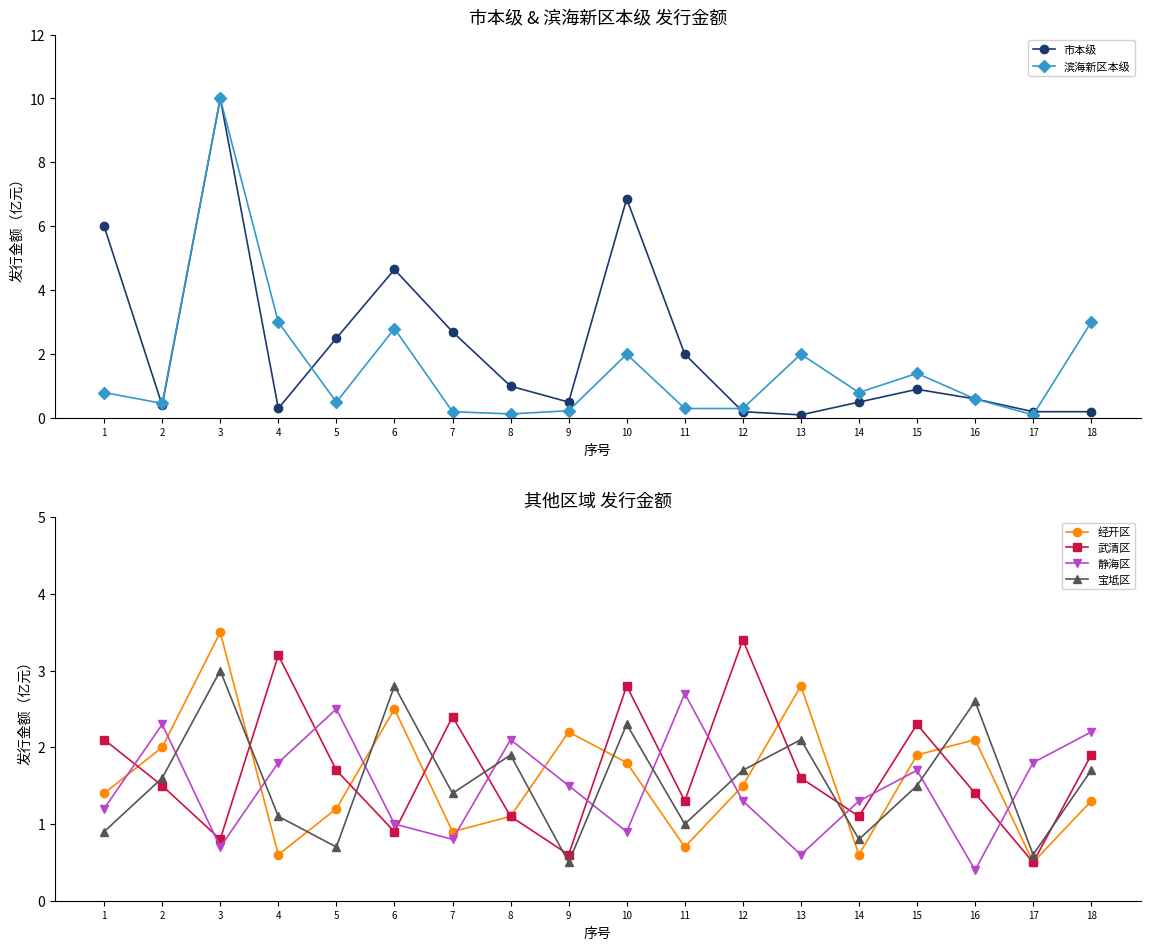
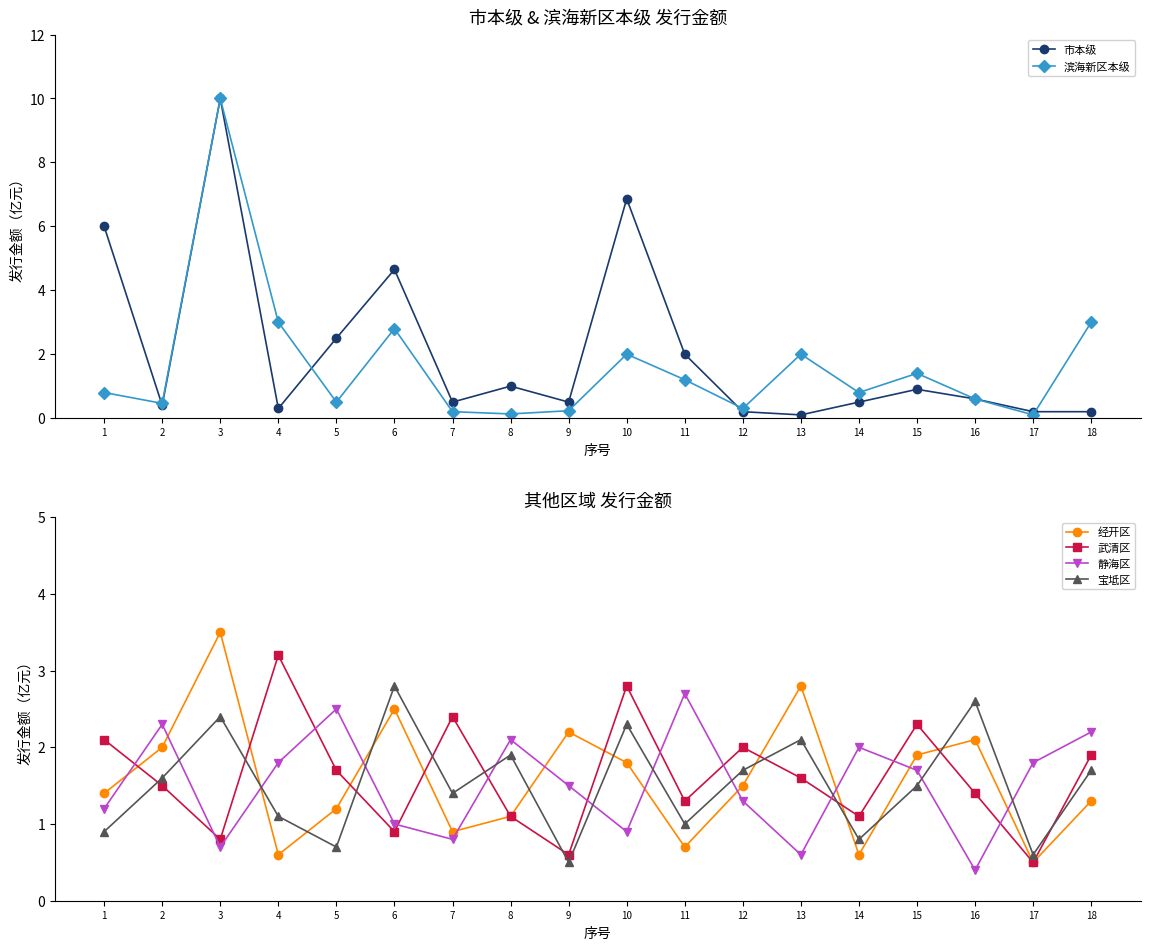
市本级 & 滨海新区本级 发行金额, 市本级, 7: 2.7 -> 0.5
市本级 & 滨海新区本级 发行金额, 滨海新区本级, 11: 0.3 -> 1.2
其他区域 发行金额, 宝坻区, 3: 3.0 -> 2.4
其他区域 发行金额, 武清区, 12: 3.4 -> 2.0
其他区域 发行金额, 静海区, 14: 1.3 -> 2.0
